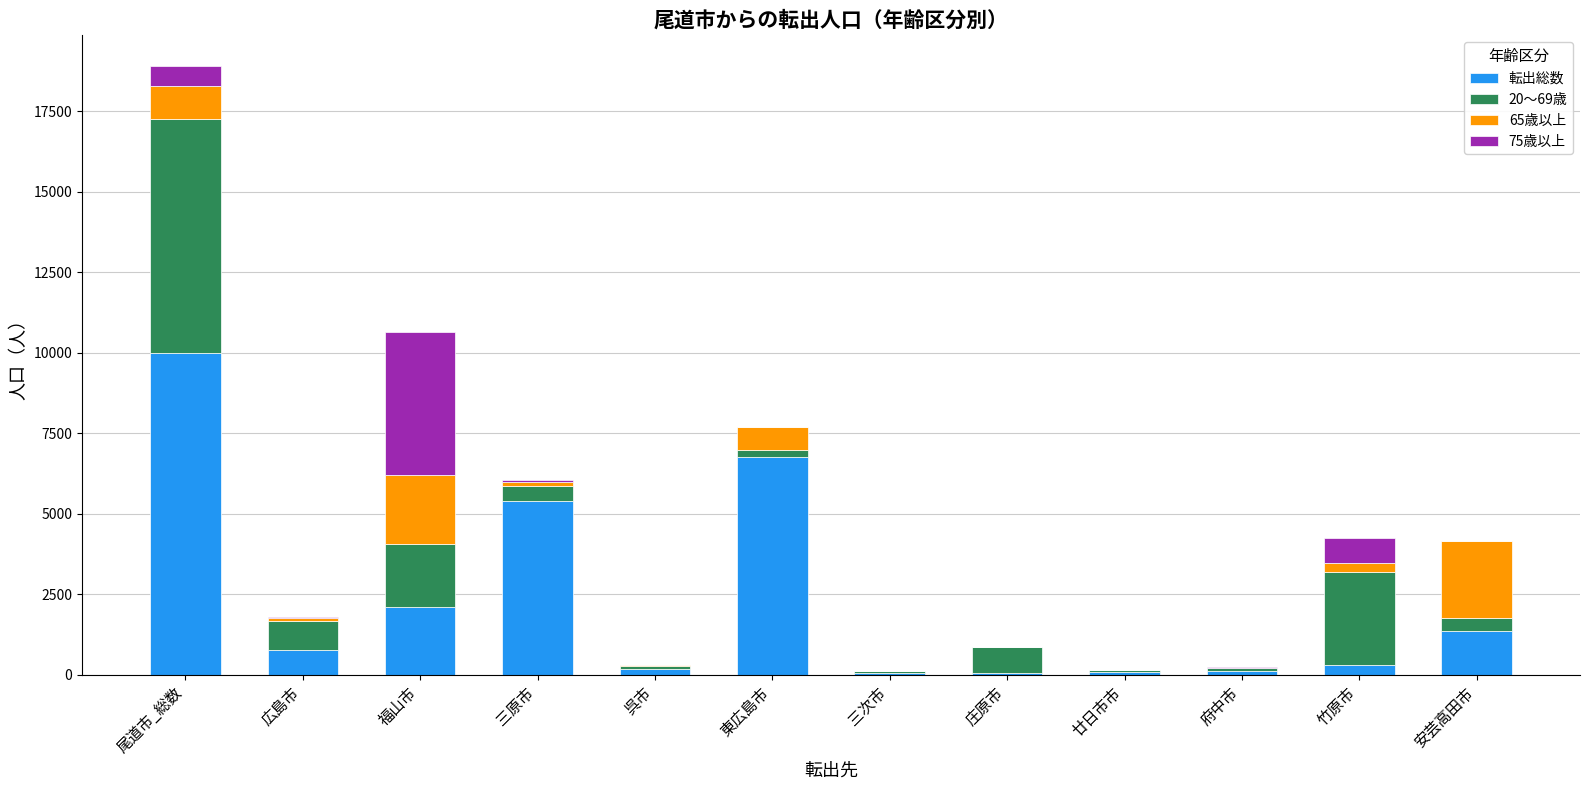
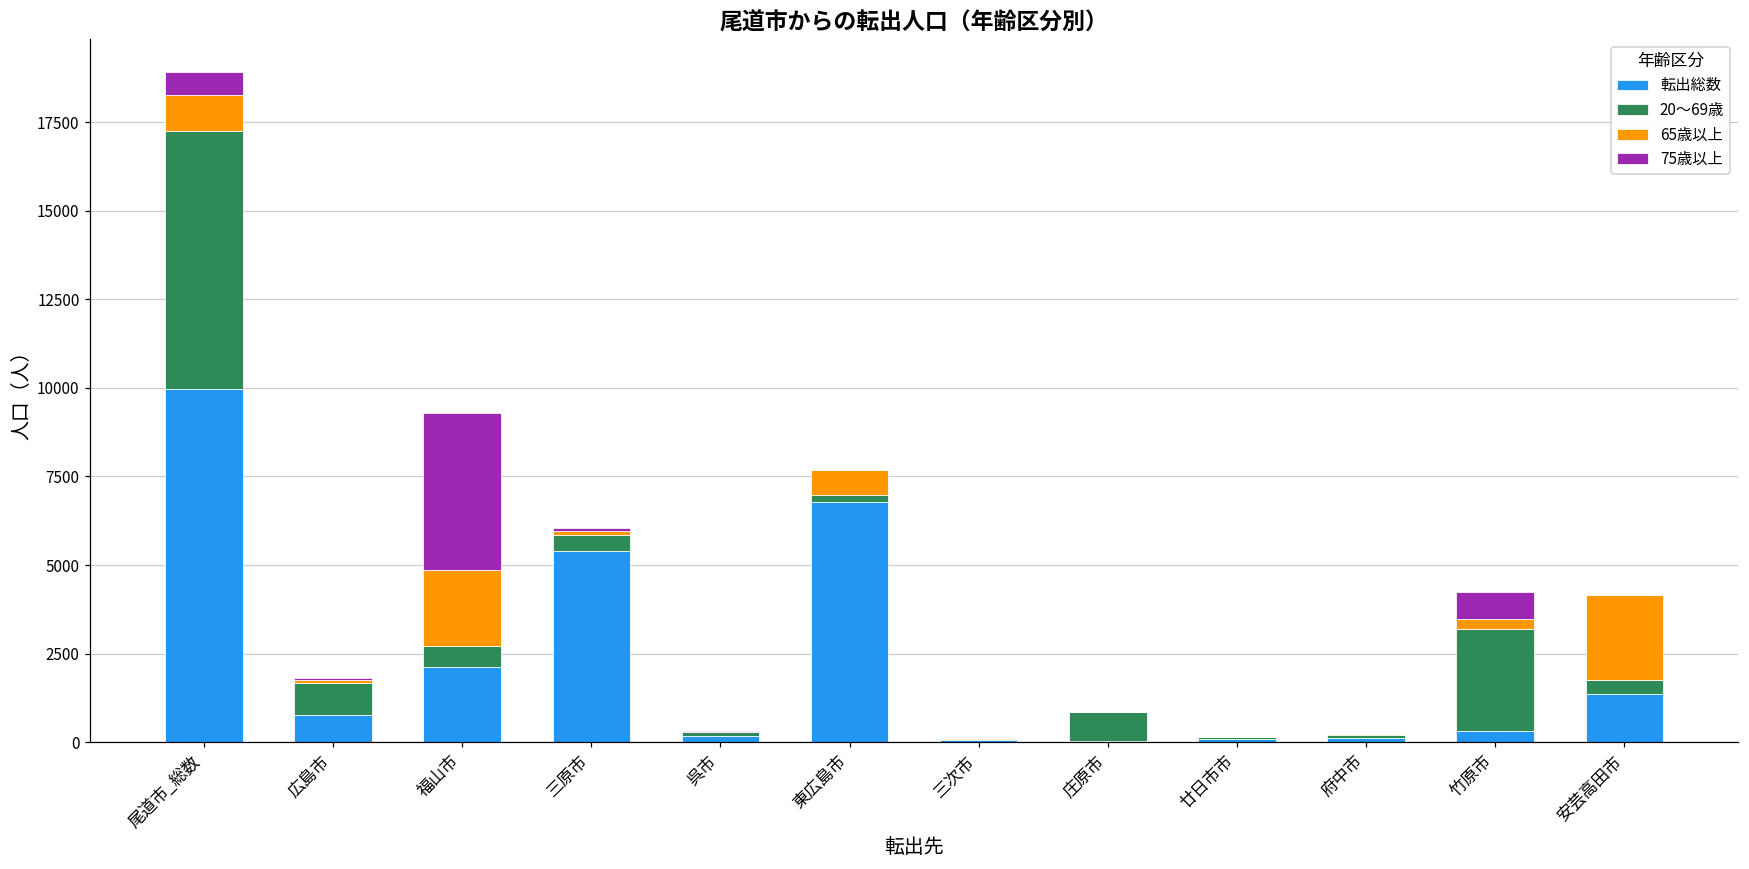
20～69歳, 福山市: 2000 -> 600
